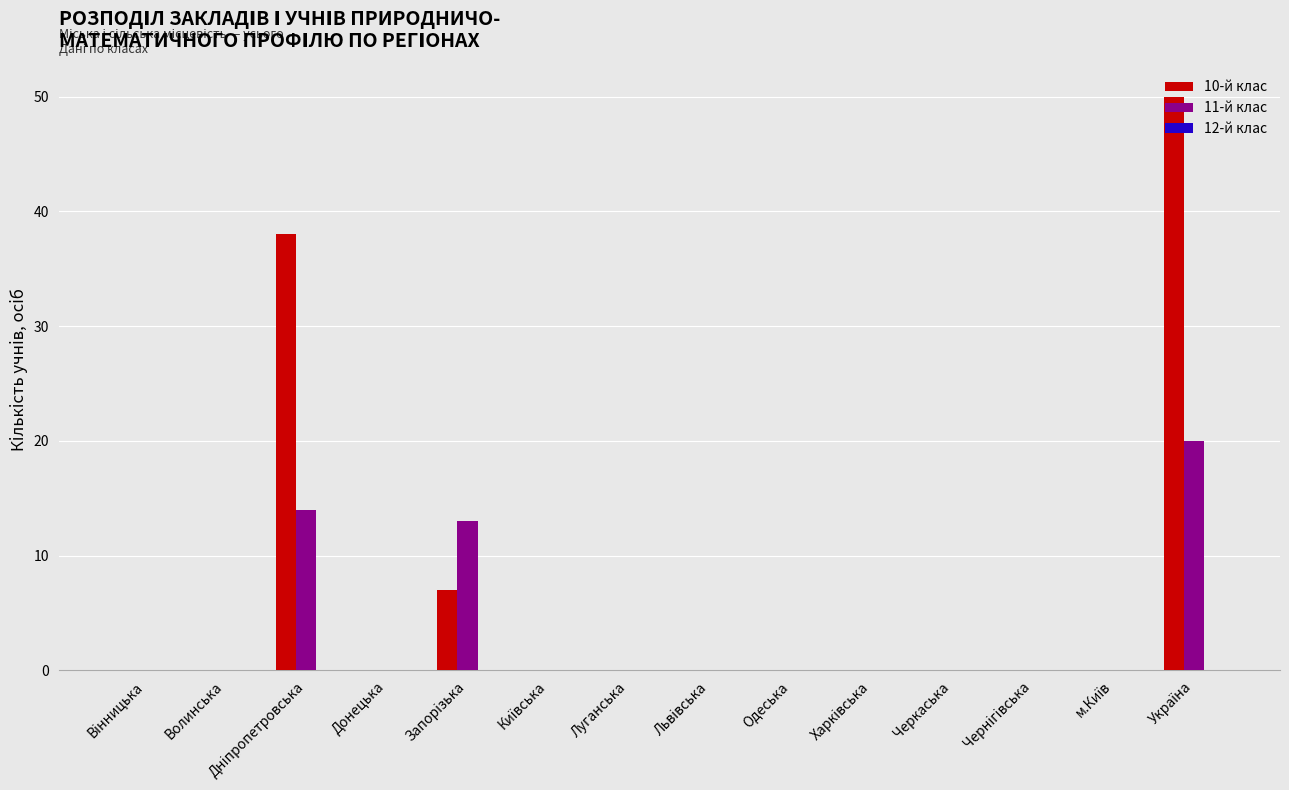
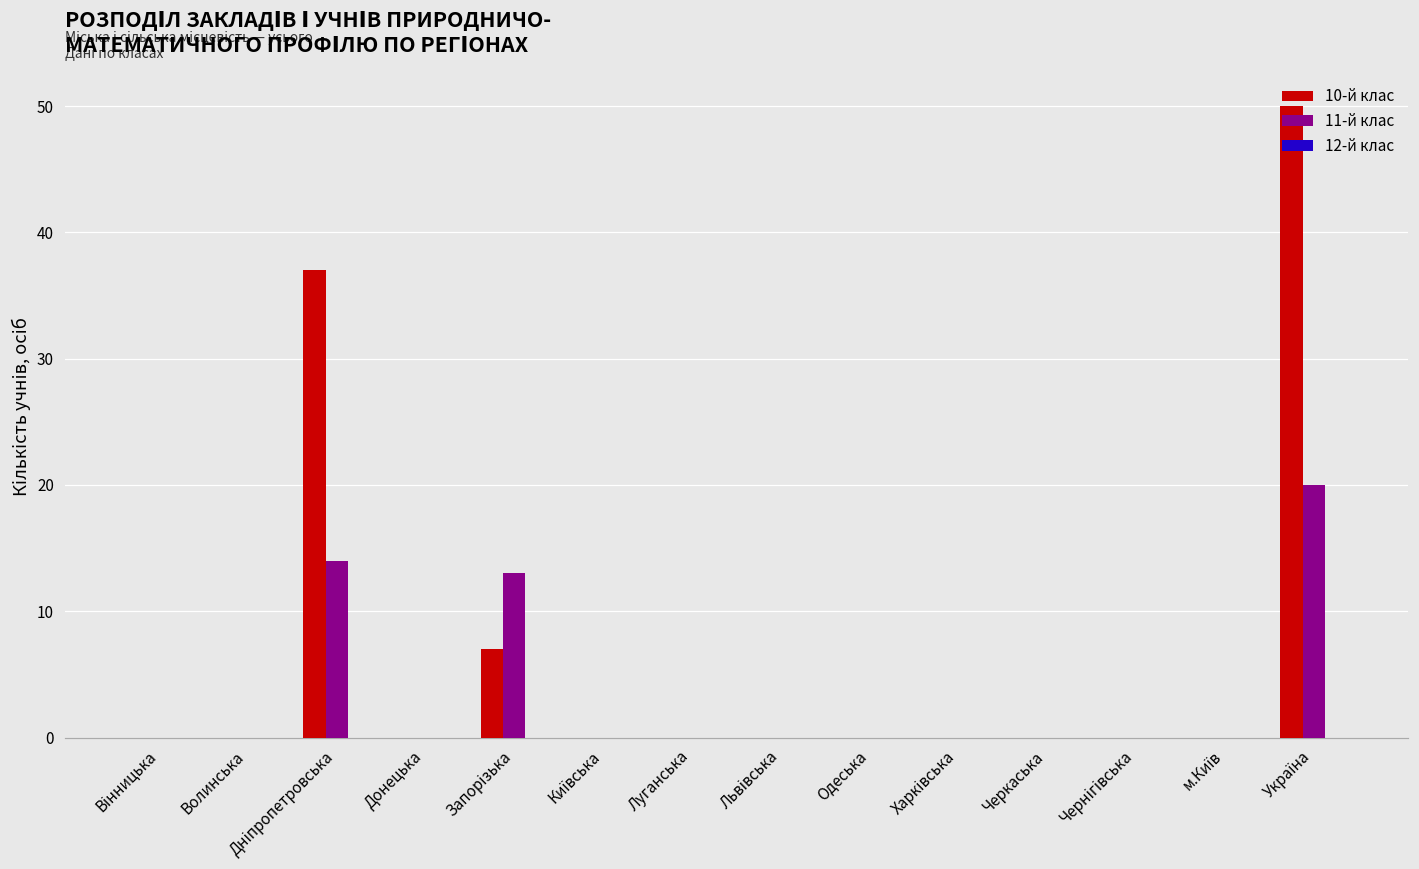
10-й клас, Дніпропетровська: 38 -> 37
